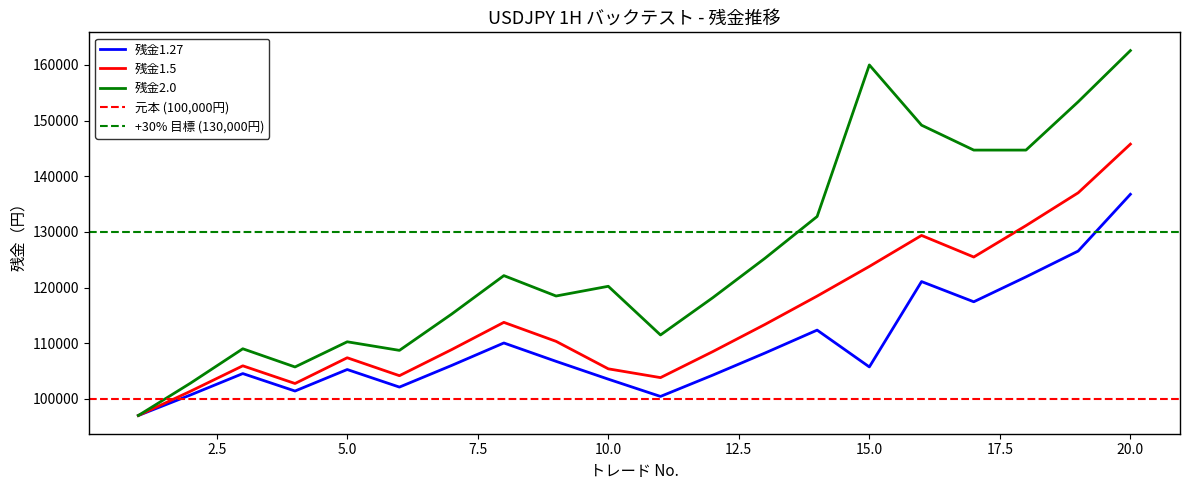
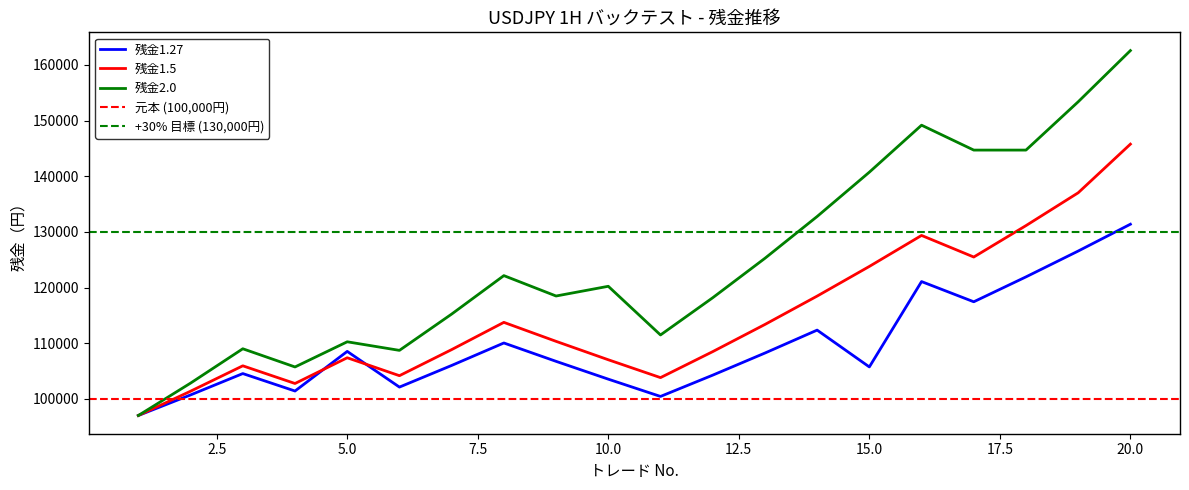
残金1.27, 5.0: 105000 -> 109000
残金1.5, 10.0: 105000 -> 107000
残金2.0, 15.0: 160000 -> 141000
残金1.27, 20.0: 137000 -> 131000
